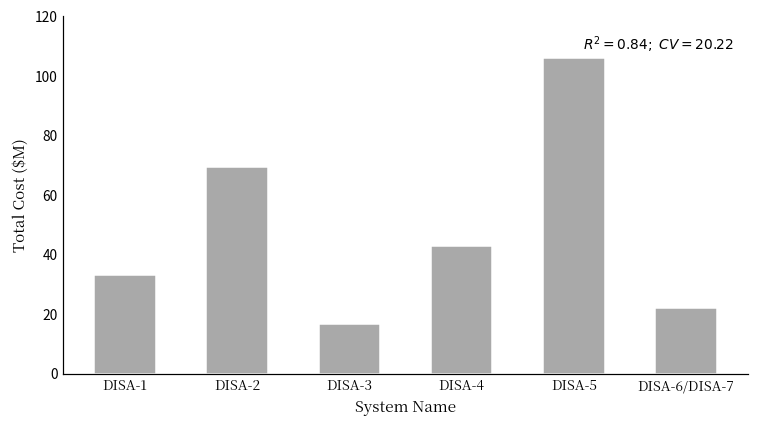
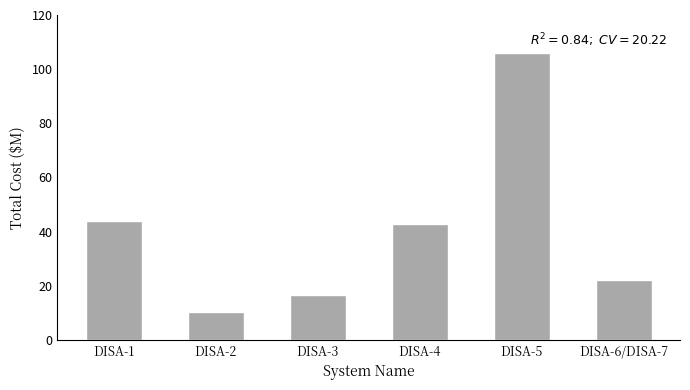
DISA-1: 33 -> 44
DISA-2: 70 -> 10
